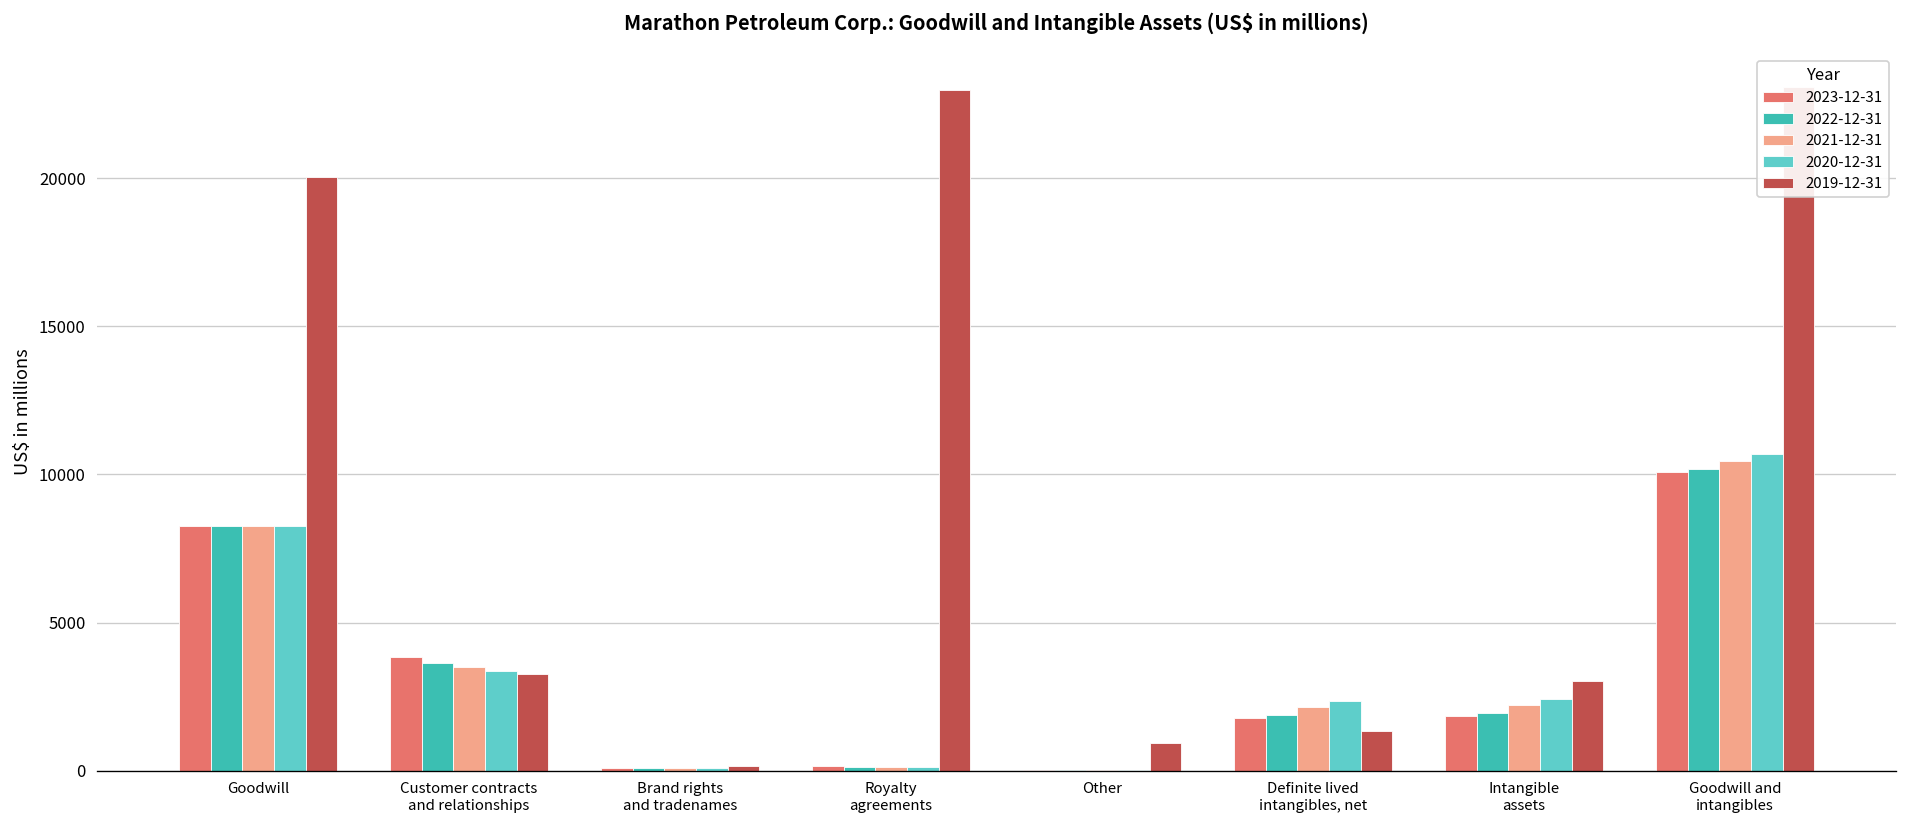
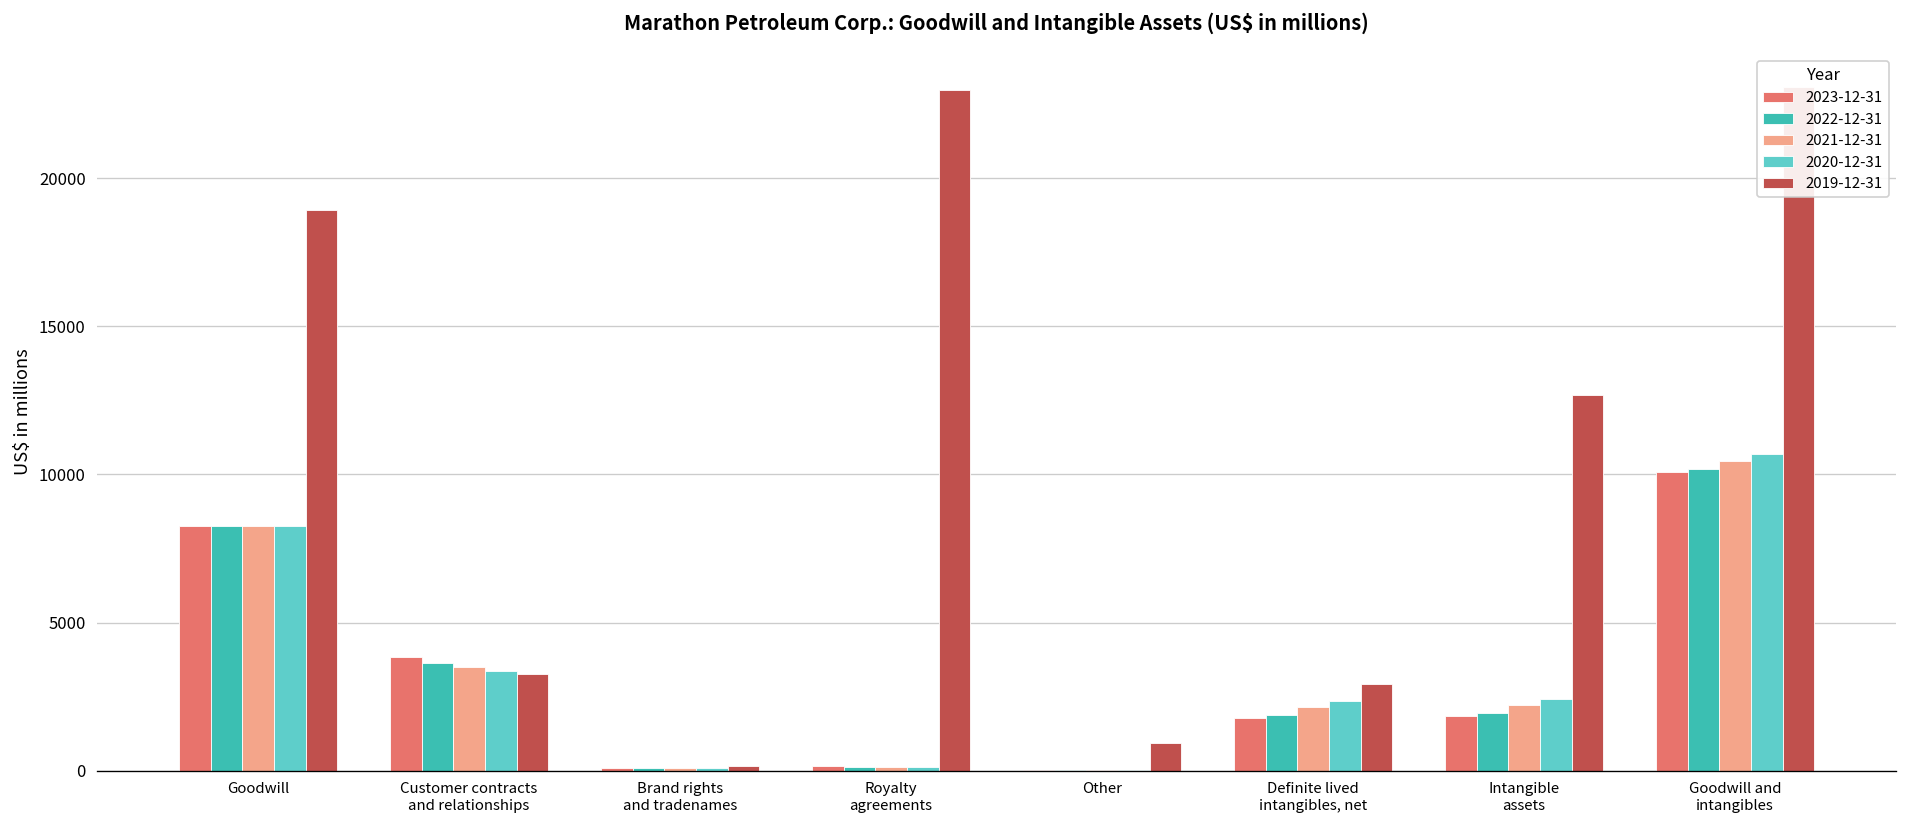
2019-12-31, Goodwill: 20000 -> 18900
2019-12-31, Definite lived intangibles, net: 1300 -> 2900
2019-12-31, Intangible assets: 3000 -> 12700
